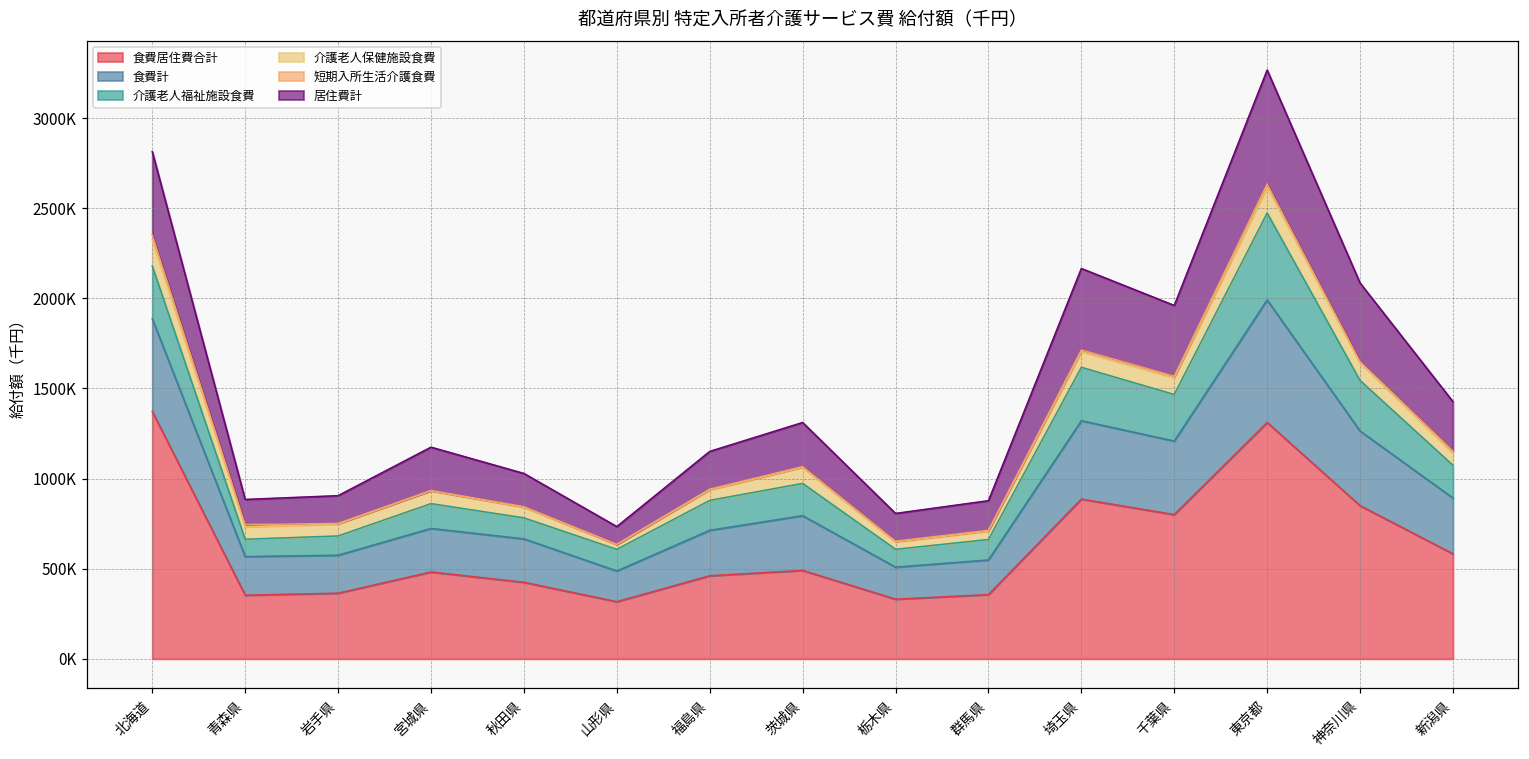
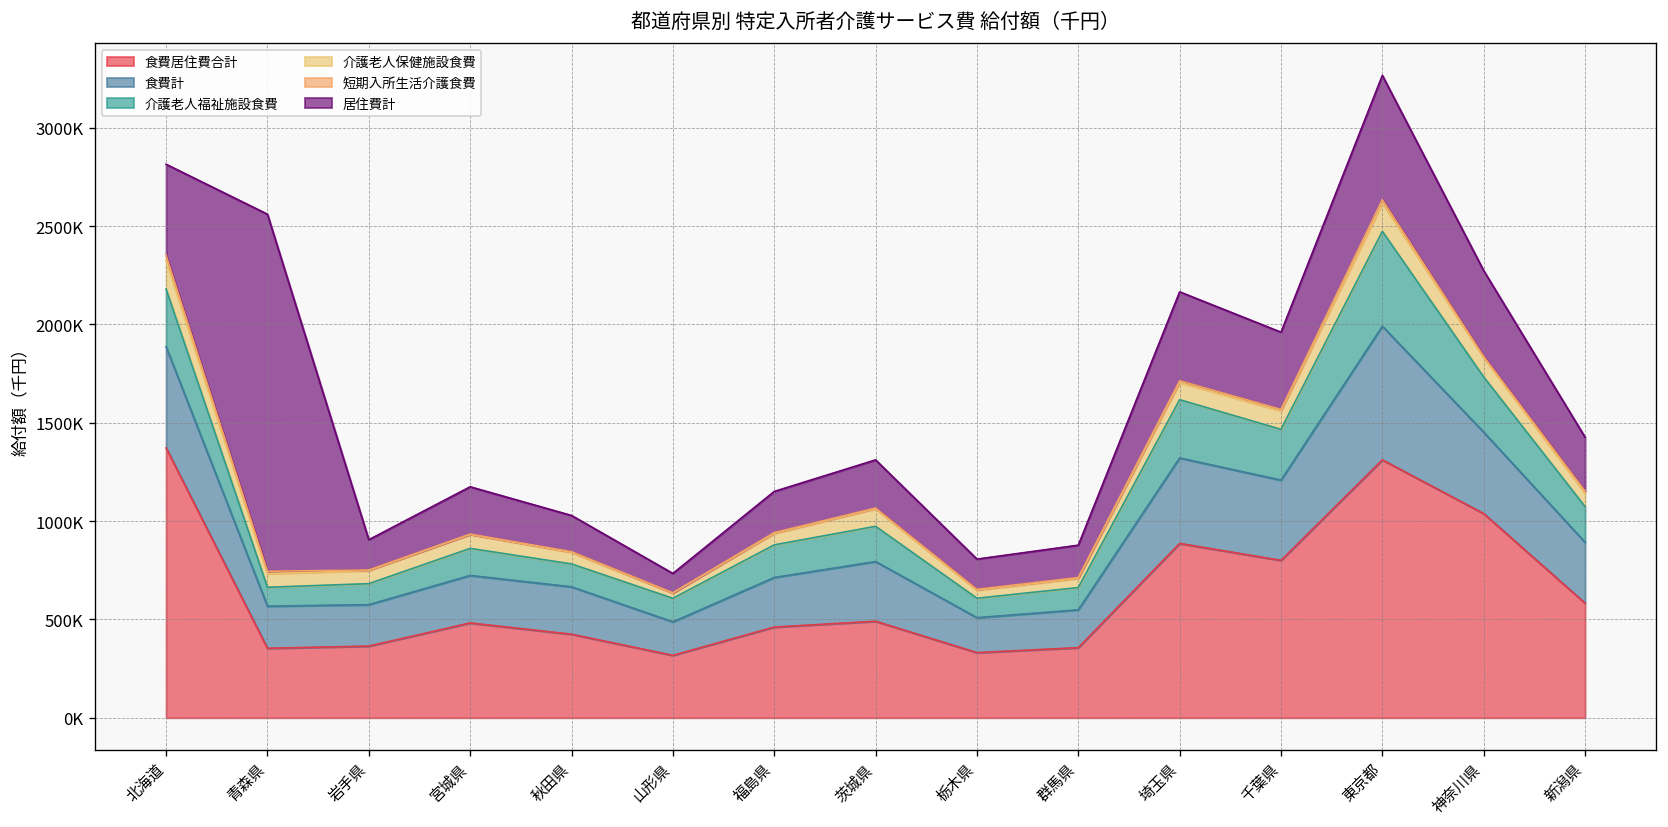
居住費計, 青森県: 140000 -> 1820000
食費居住費合計, 神奈川県: 850000 -> 1040000
